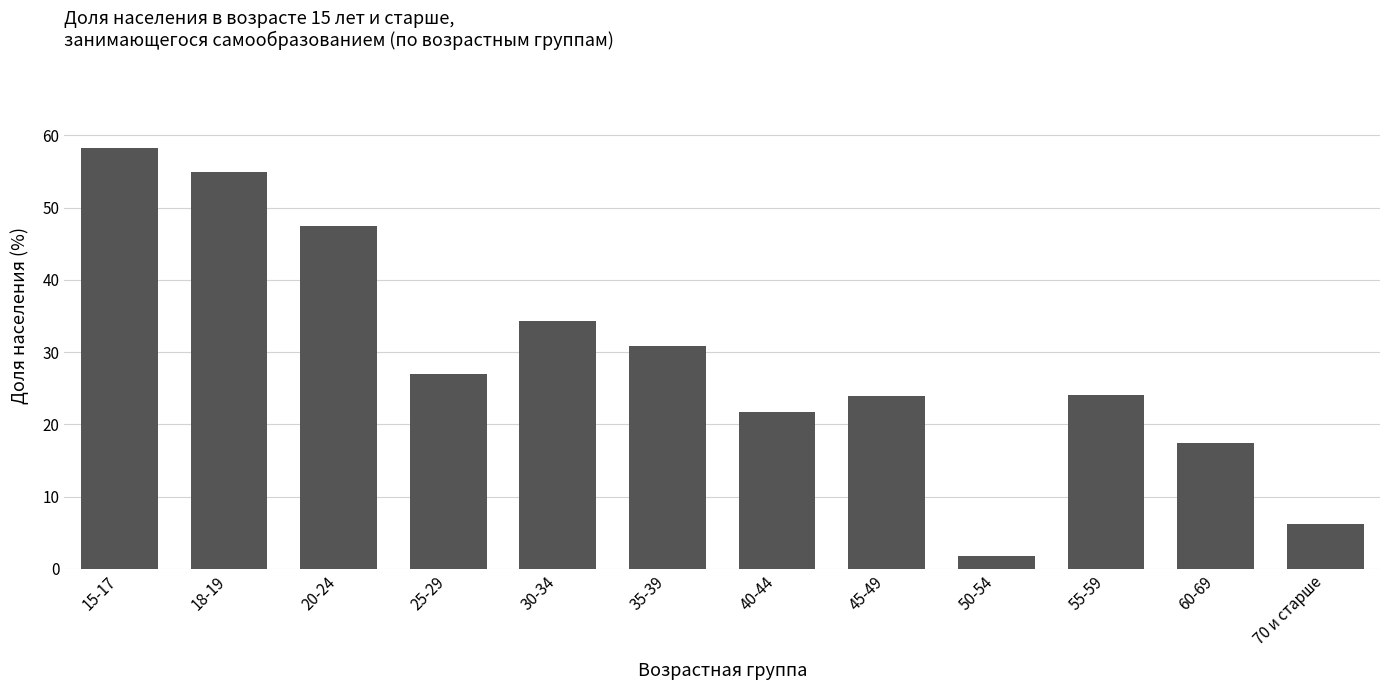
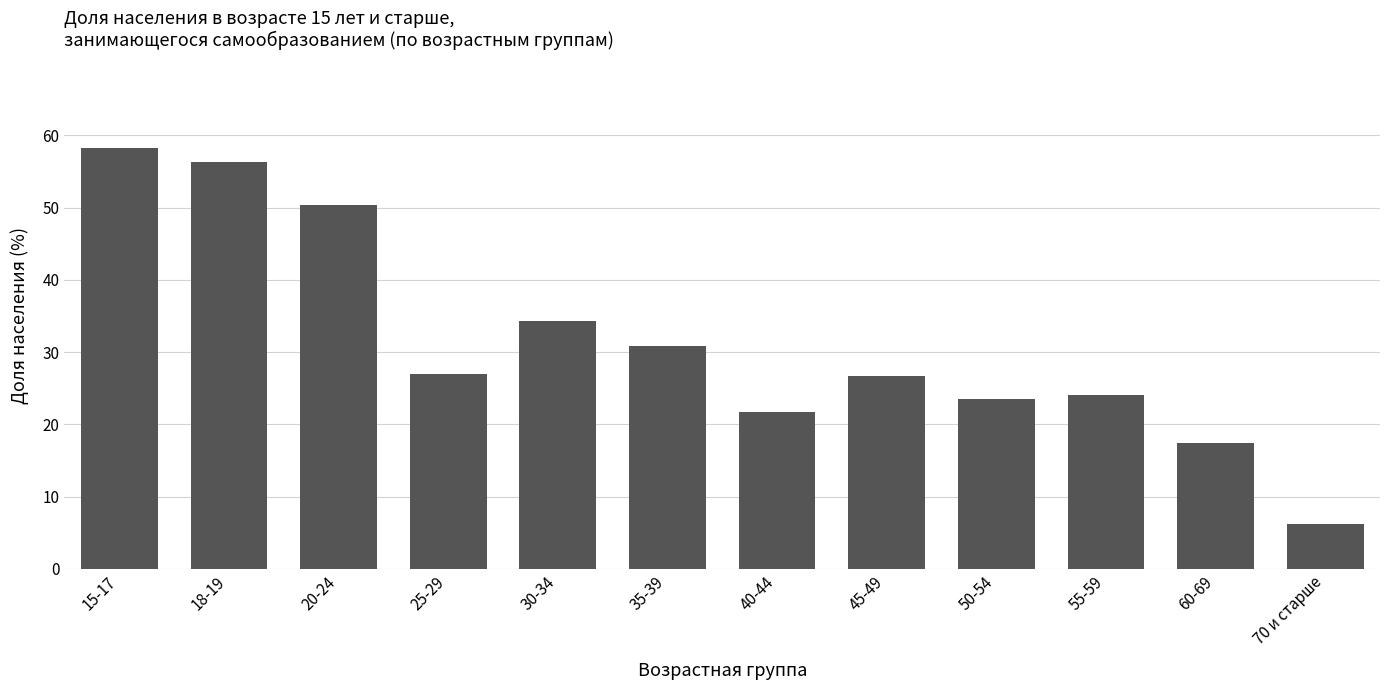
18-19: 55 -> 56
20-24: 47 -> 50
45-49: 24 -> 27
50-54: 2 -> 23
